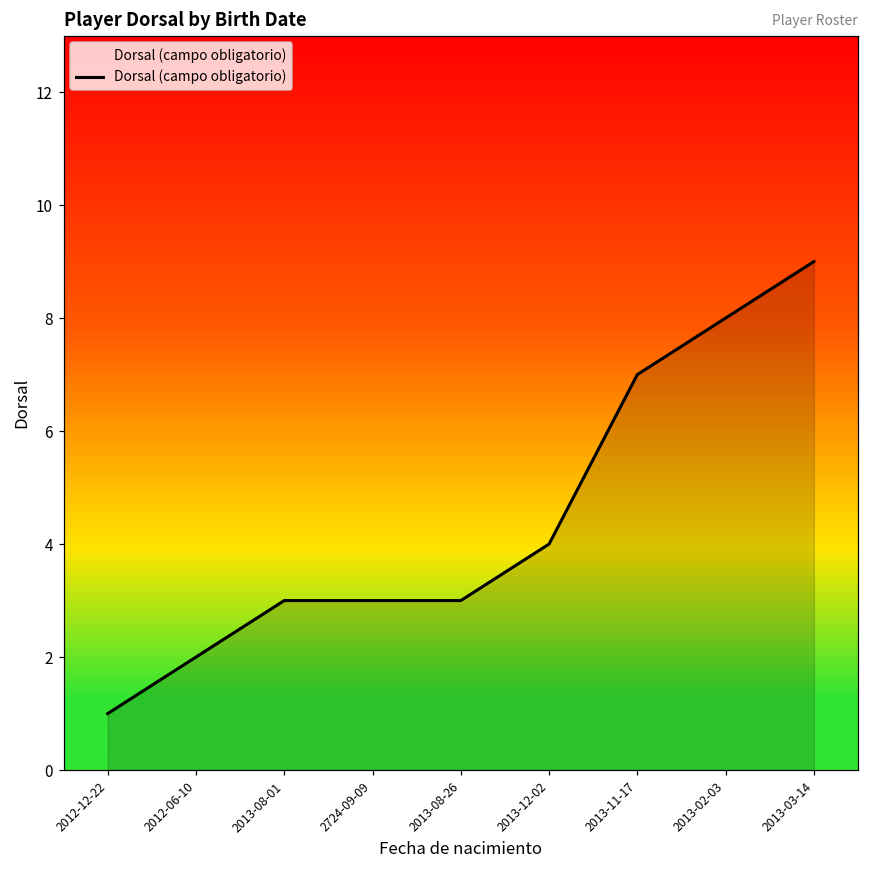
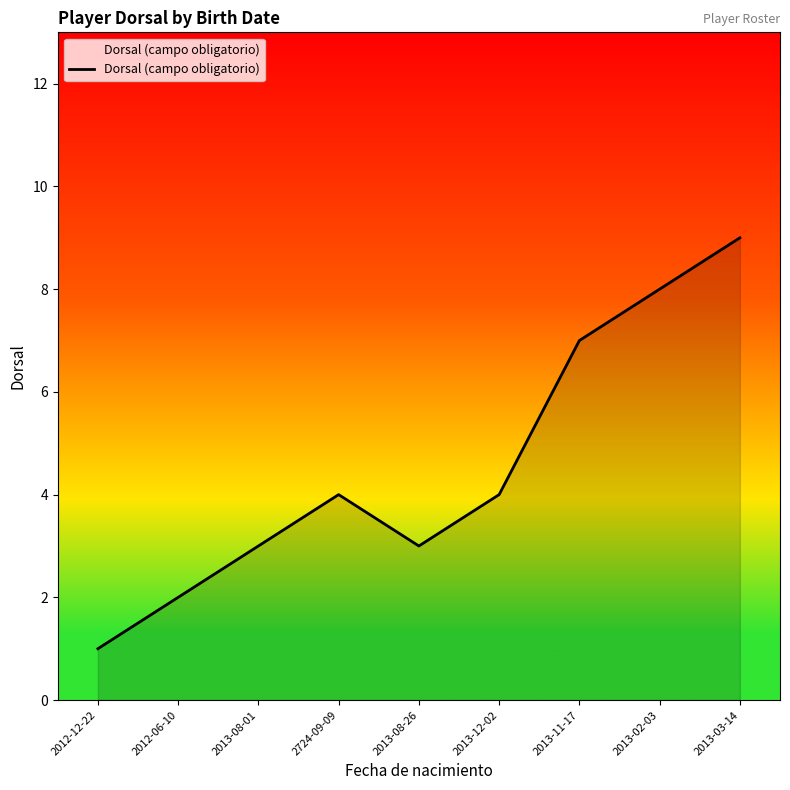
2724-09-09: 3 -> 4
